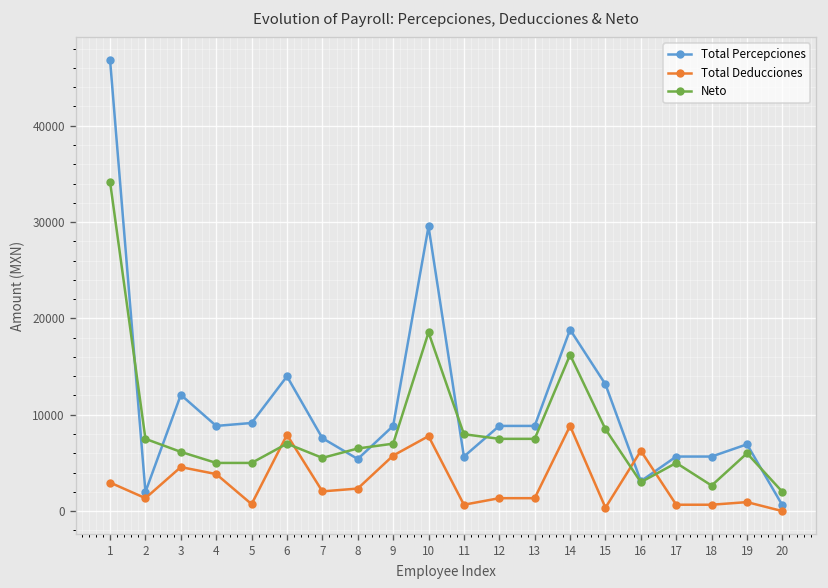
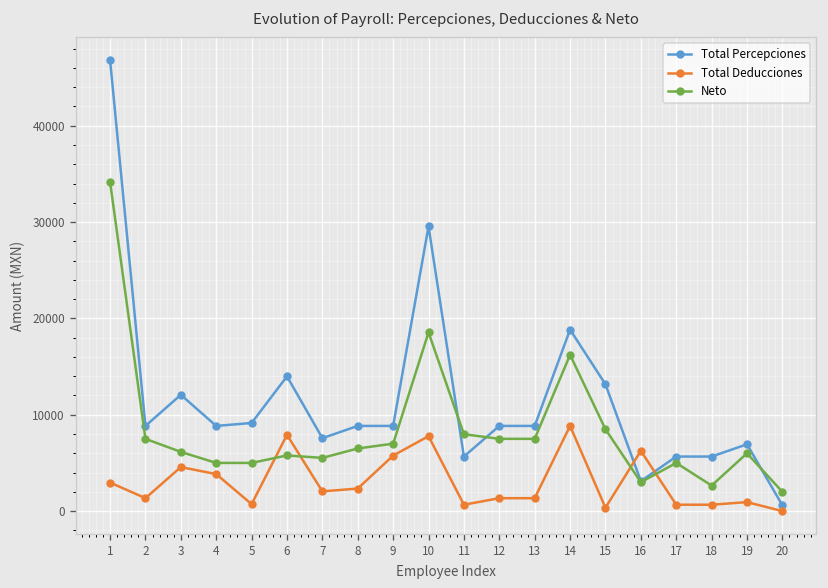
Total Percepciones, 2: 2000 -> 9000
Neto, 6: 7000 -> 6000
Total Percepciones, 8: 5000 -> 9000
